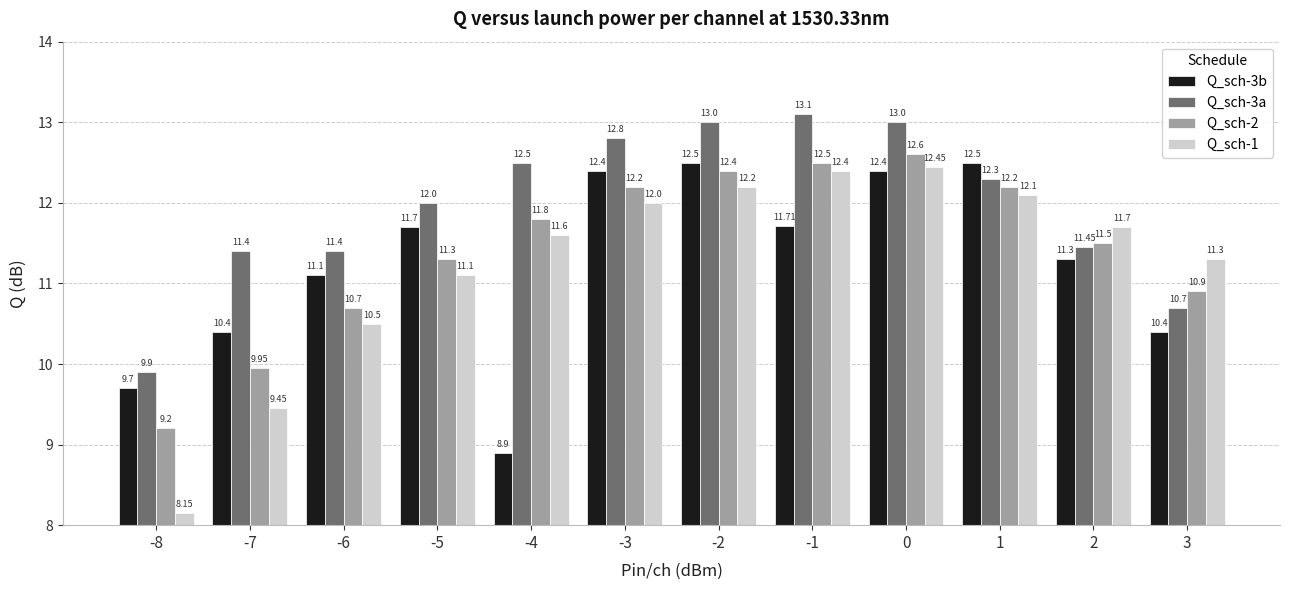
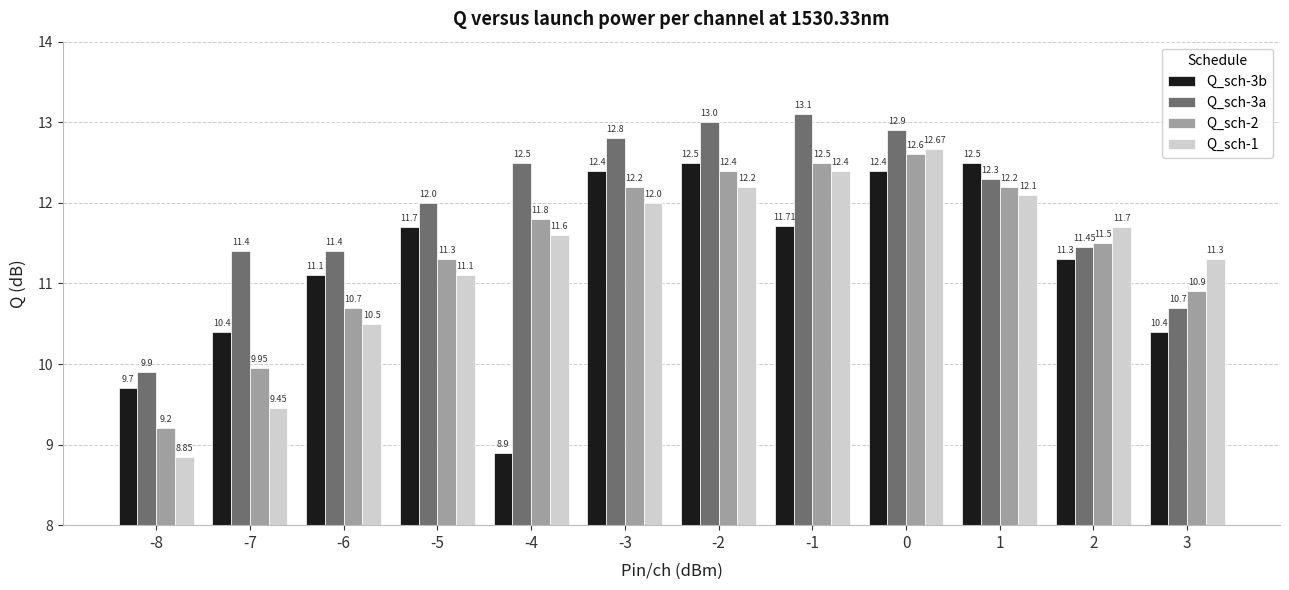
Q_sch-1, -8: 8.15 -> 8.85
Q_sch-3a, 0: 13.0 -> 12.9
Q_sch-1, 0: 12.45 -> 12.67
